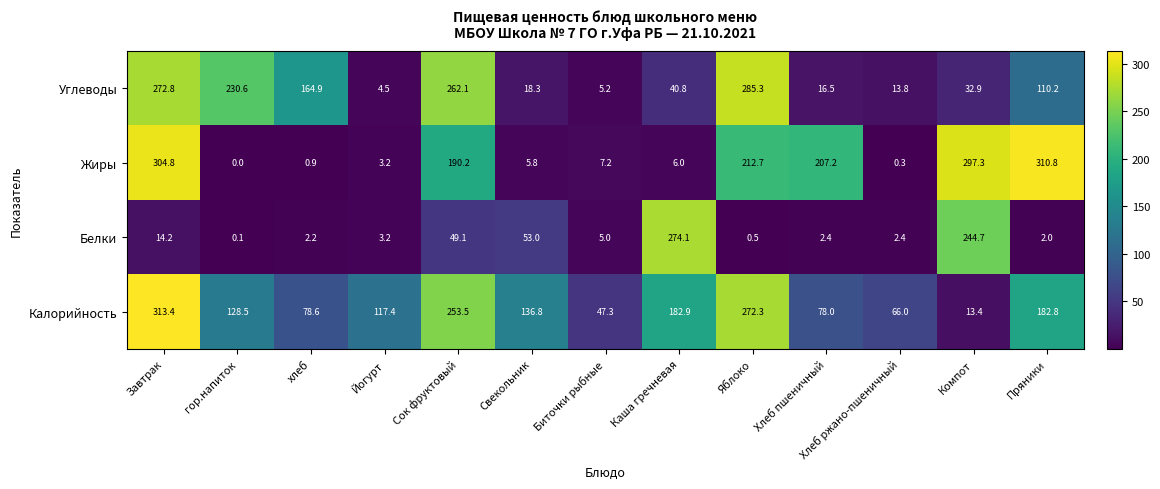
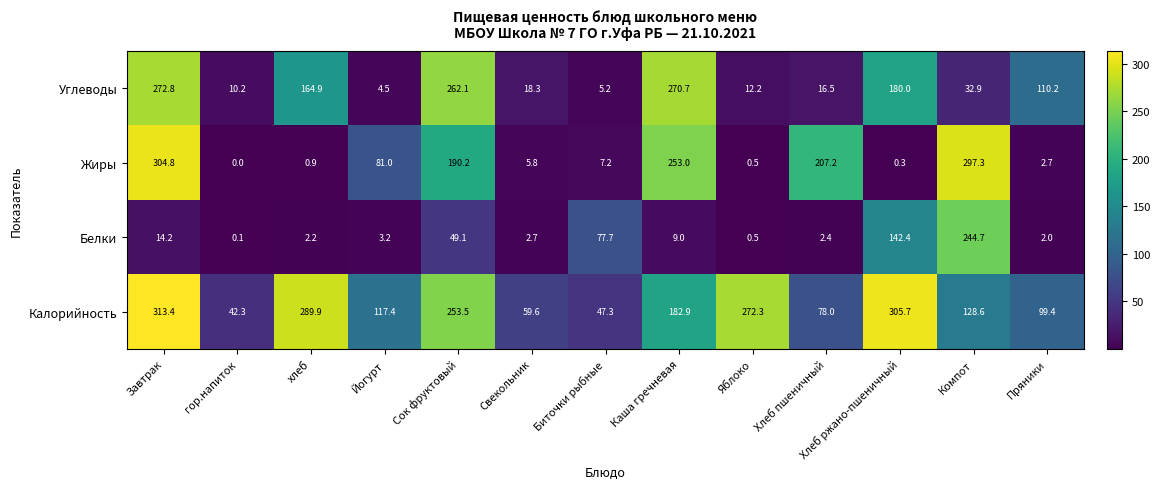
Углеводы, гор.напиток: 230.6 -> 10.2
Углеводы, Каша гречневая: 40.8 -> 270.7
Углеводы, Яблоко: 285.3 -> 12.2
Углеводы, Хлеб ржано-пшеничный: 13.8 -> 180.0
Жиры, Йогурт: 3.2 -> 81.0
Жиры, Каша гречневая: 6.0 -> 253.0
Жиры, Яблоко: 212.7 -> 0.5
Жиры, Пряники: 310.8 -> 2.7
Белки, Свекольник: 53.0 -> 2.7
Белки, Биточки рыбные: 5.0 -> 77.7
Белки, Каша гречневая: 274.1 -> 9.0
Белки, Хлеб ржано-пшеничный: 2.4 -> 142.4
Калорийность, гор.напиток: 128.5 -> 42.3
Калорийность, хлеб: 78.6 -> 289.9
Калорийность, Свекольник: 136.8 -> 59.6
Калорийность, Хлеб ржано-пшеничный: 66.0 -> 305.7
Калорийность, Компот: 13.4 -> 128.6
Калорийность, Пряники: 182.8 -> 99.4
